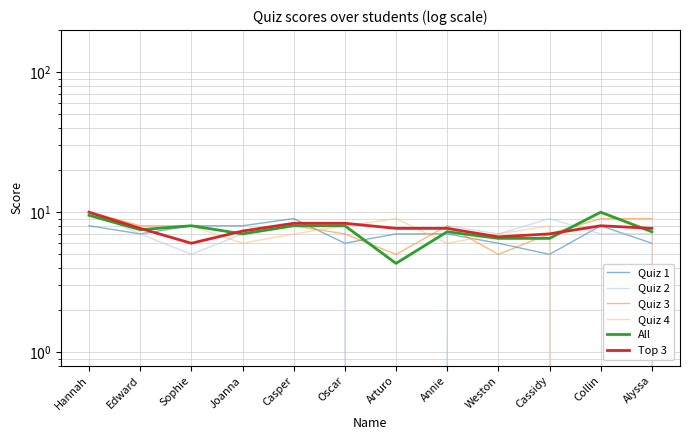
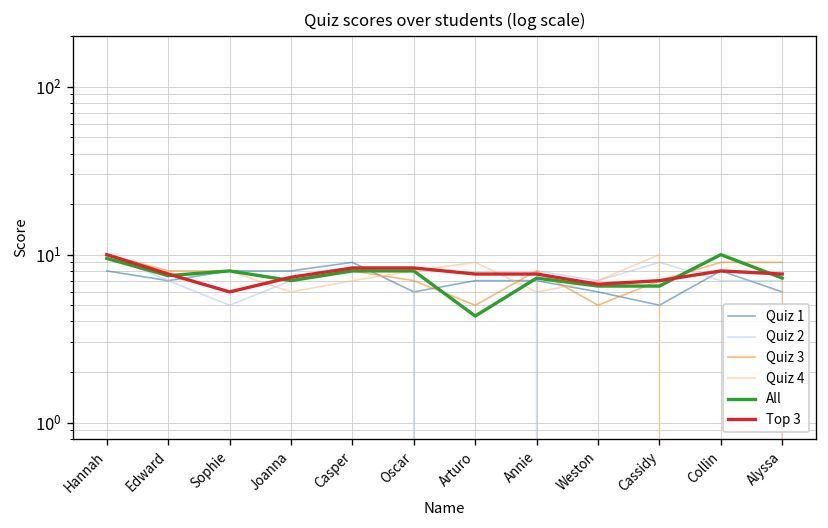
Quiz 4, Cassidy: 8 -> 10
